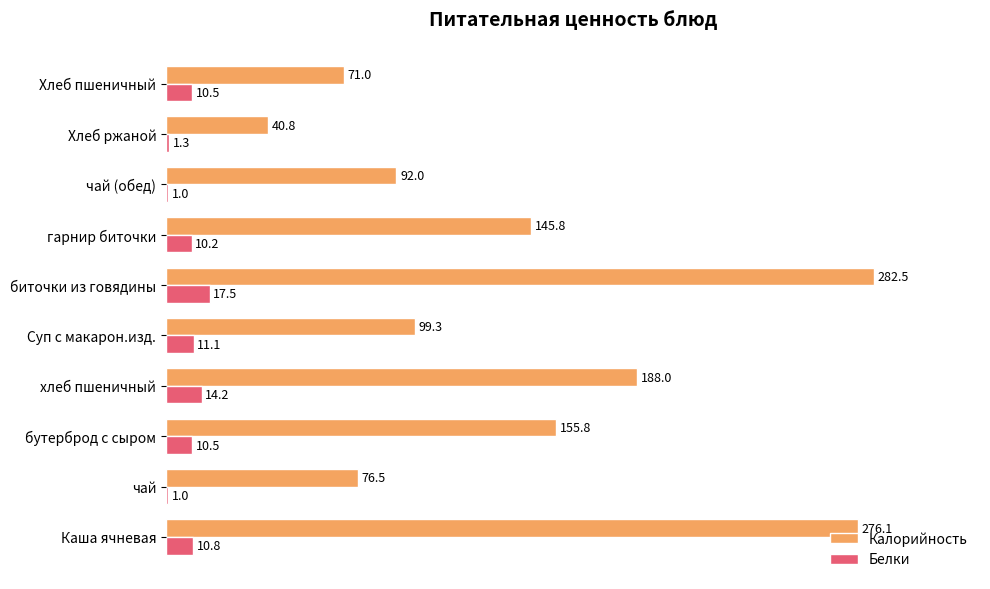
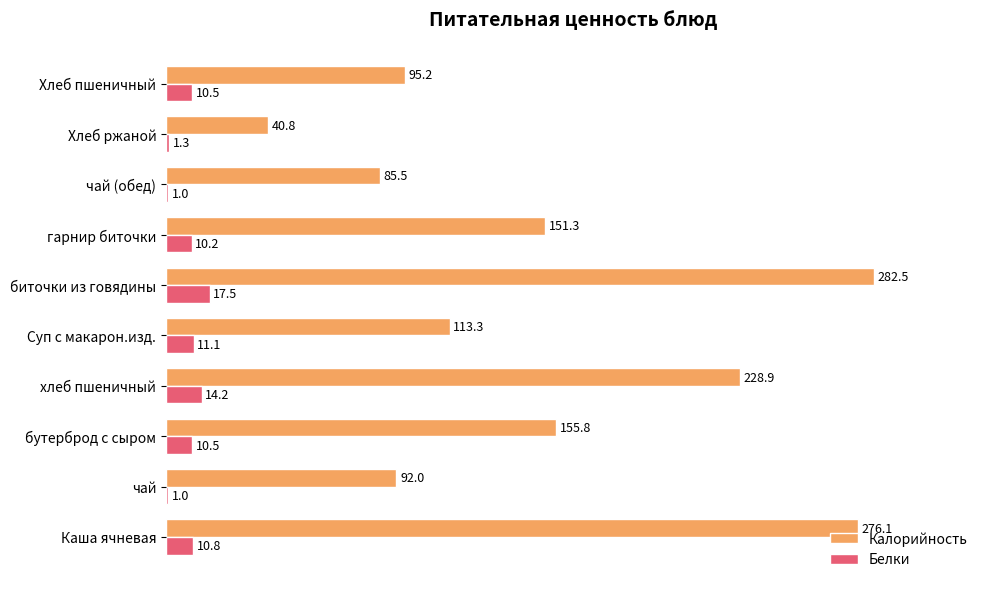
Калорийность, Хлеб пшеничный: 71.0 -> 95.2
Калорийность, чай (обед): 92.0 -> 85.5
Калорийность, гарнир биточки: 145.8 -> 151.3
Калорийность, Суп с макарон.изд.: 99.3 -> 113.3
Калорийность, хлеб пшеничный: 188.0 -> 228.9
Калорийность, чай: 76.5 -> 92.0
